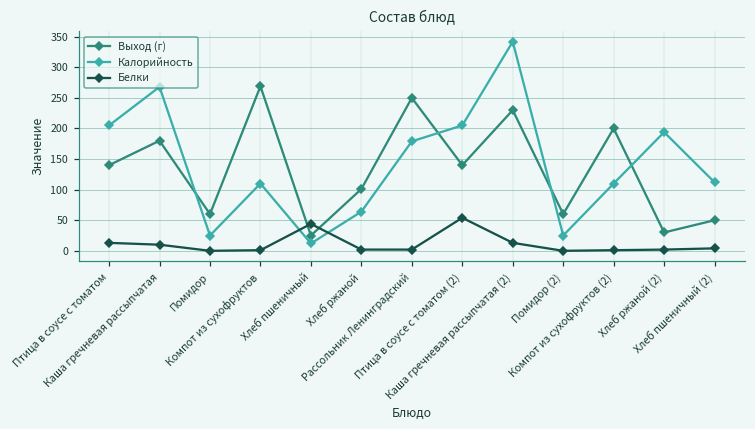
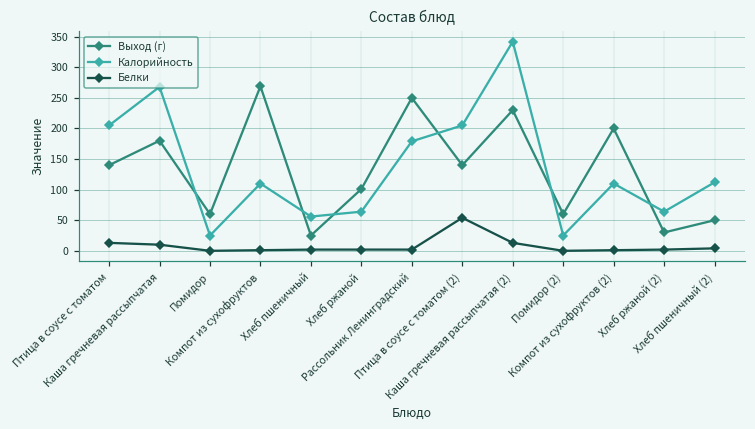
Калорийность, Хлеб пшеничный: 10 -> 60
Белки, Хлеб пшеничный: 40 -> 0
Калорийность, Хлеб ржаной (2): 190 -> 60
